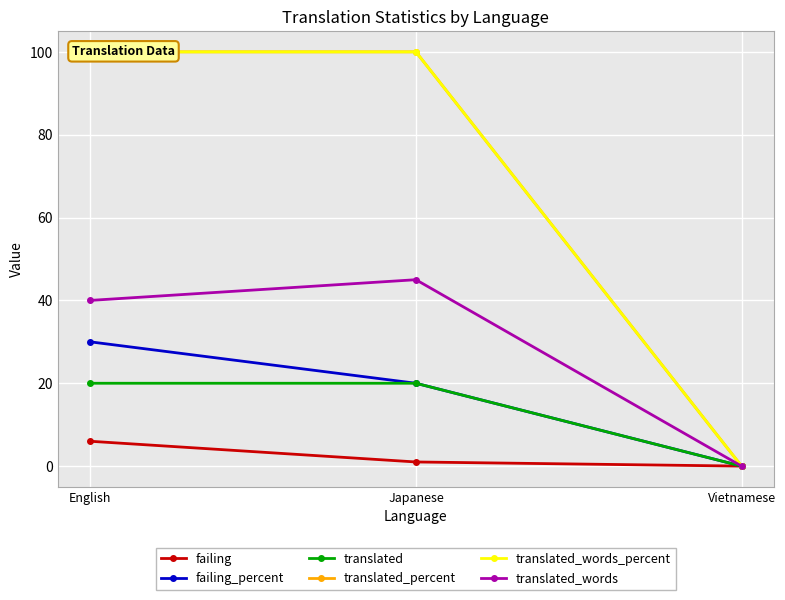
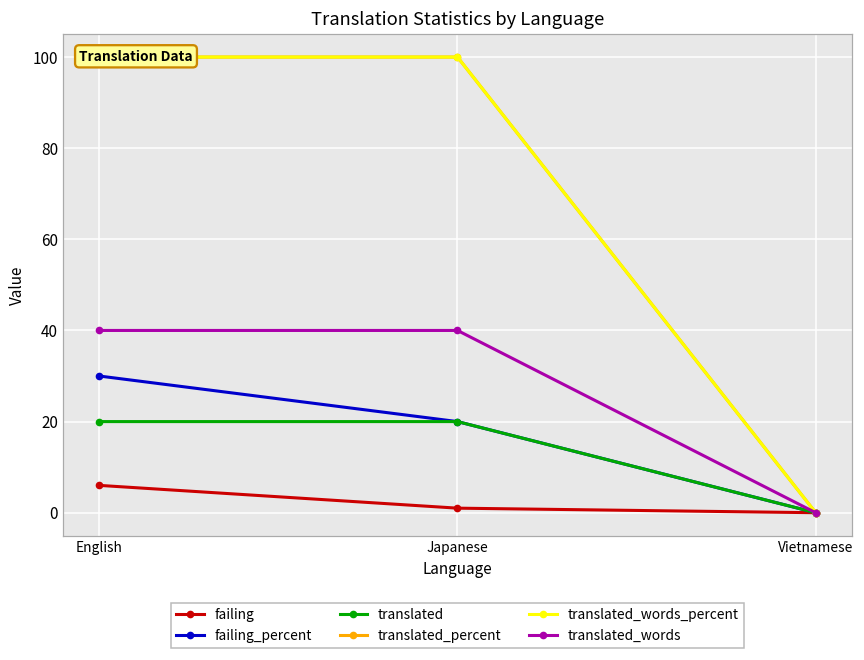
translated_words, Japanese: 45 -> 40
